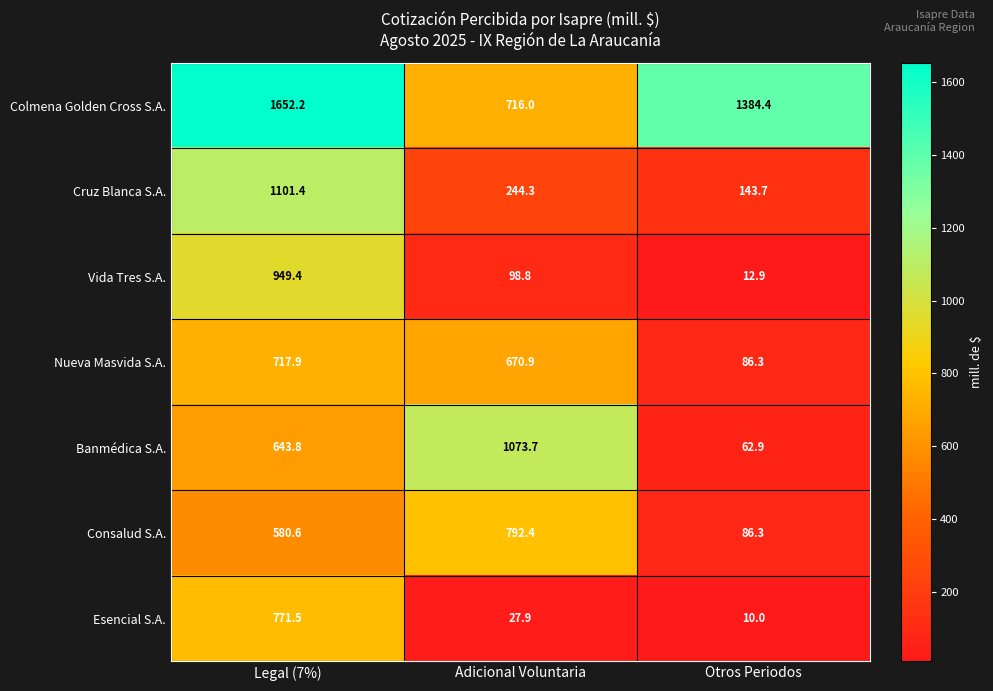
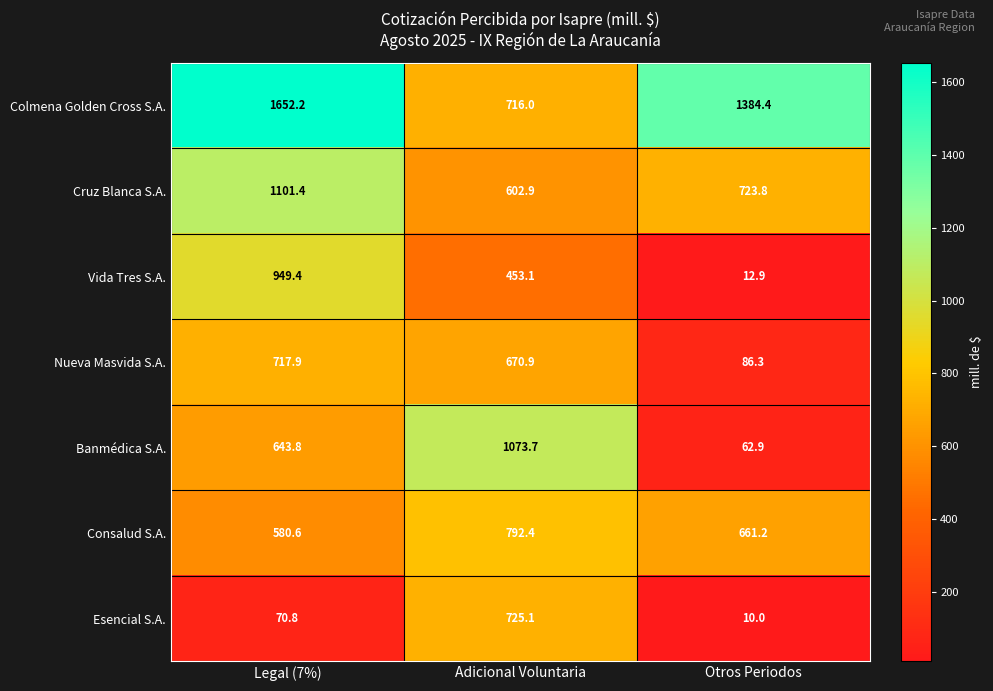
Cruz Blanca S.A., Adicional Voluntaria: 244.3 -> 602.9
Cruz Blanca S.A., Otros Periodos: 143.7 -> 723.8
Vida Tres S.A., Adicional Voluntaria: 98.8 -> 453.1
Consalud S.A., Otros Periodos: 86.3 -> 661.2
Esencial S.A., Legal (7%): 771.5 -> 70.8
Esencial S.A., Adicional Voluntaria: 27.9 -> 725.1
